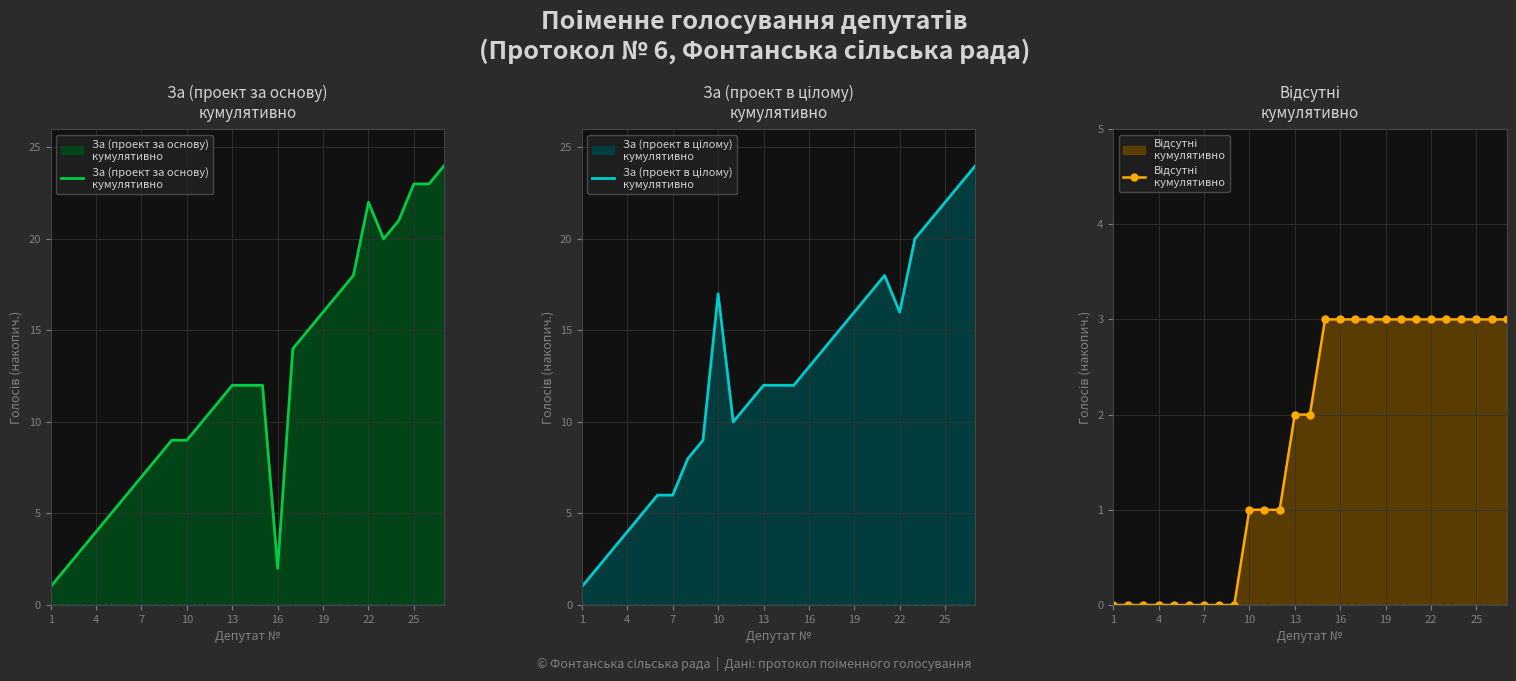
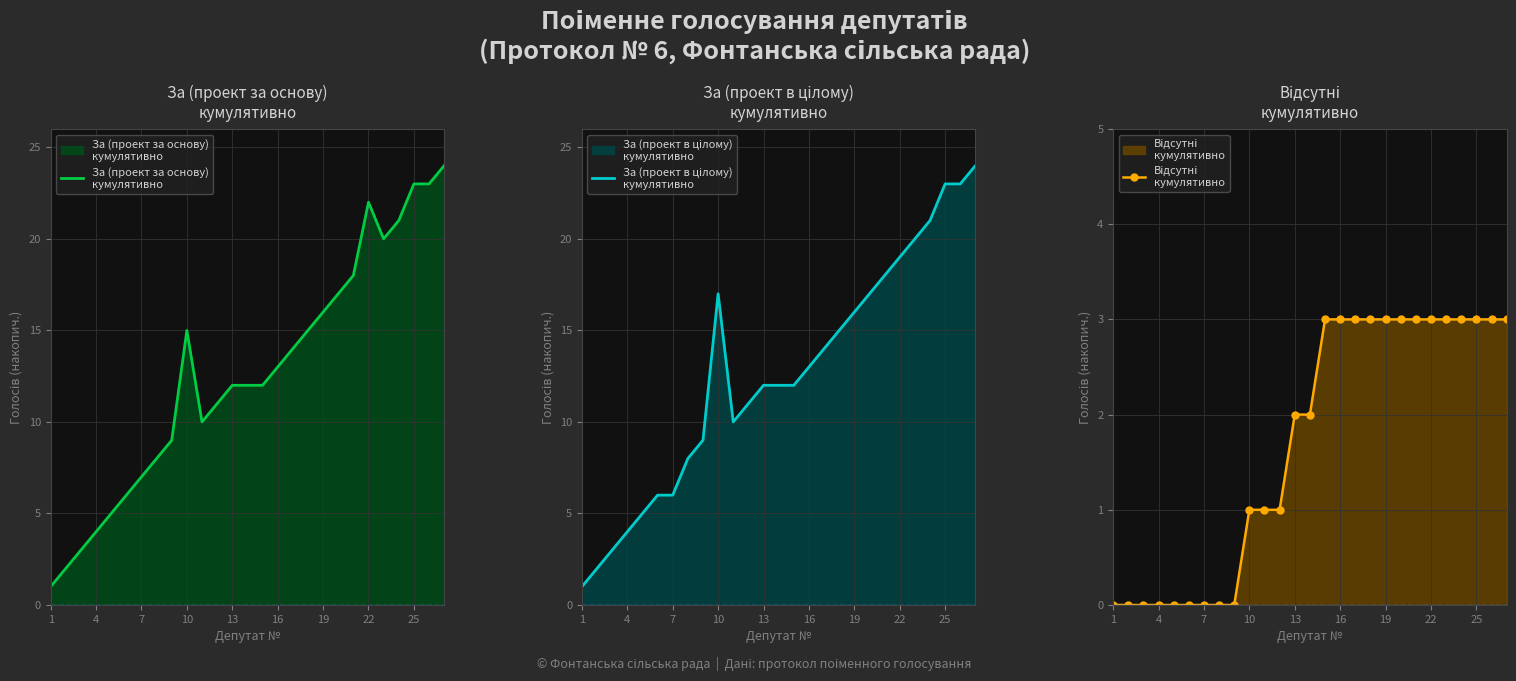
За (проект за основу) кумулятивно, 10: 9 -> 15
За (проект за основу) кумулятивно, 16: 2 -> 13
За (проект в цілому) кумулятивно, 22: 16 -> 19
За (проект в цілому) кумулятивно, 25: 22 -> 23
